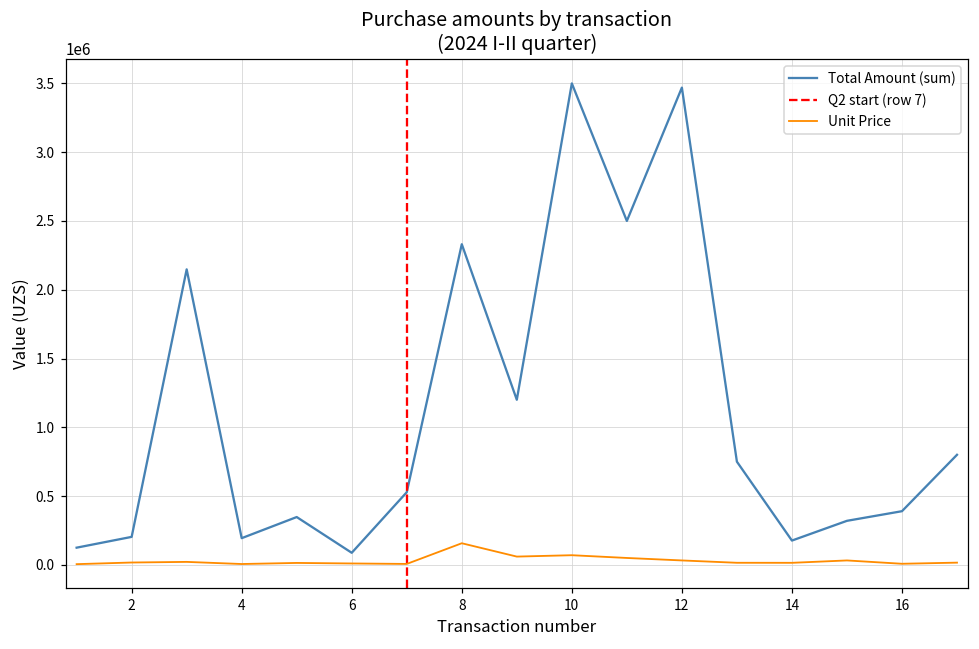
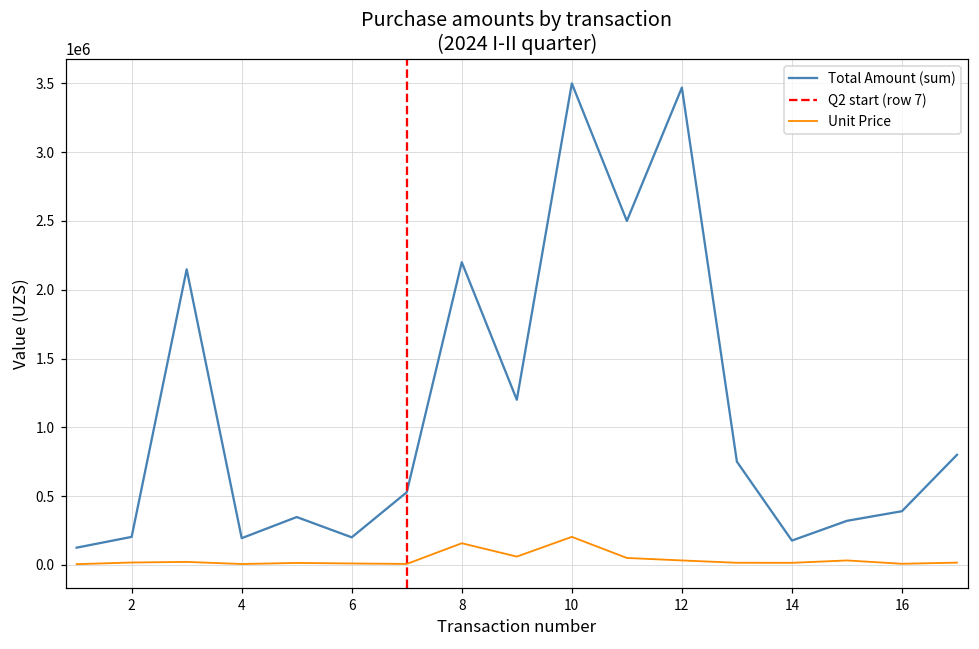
Total Amount (sum), 6: 90000 -> 200000
Total Amount (sum), 8: 2330000 -> 2200000
Unit Price, 10: 70000 -> 200000
